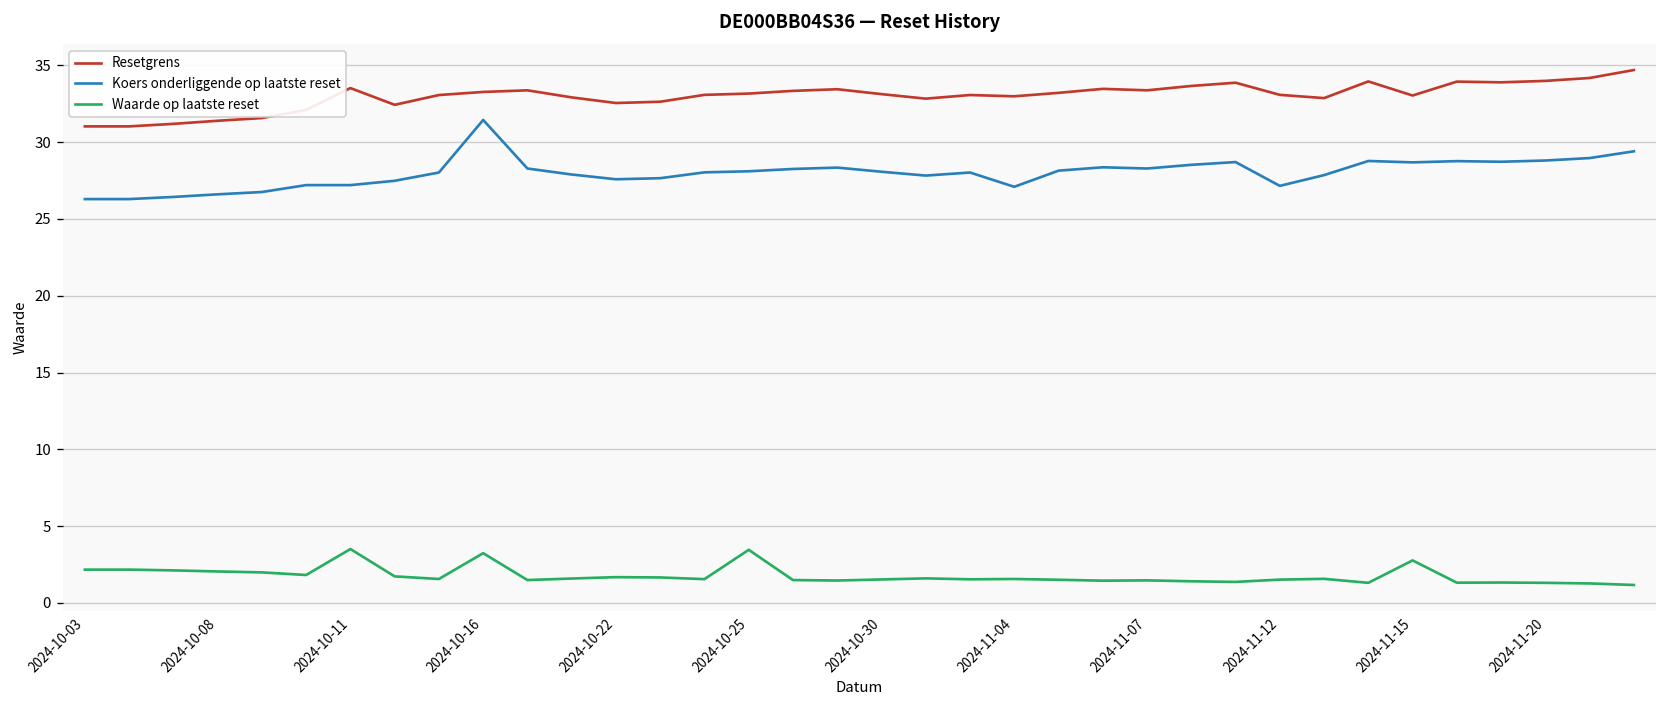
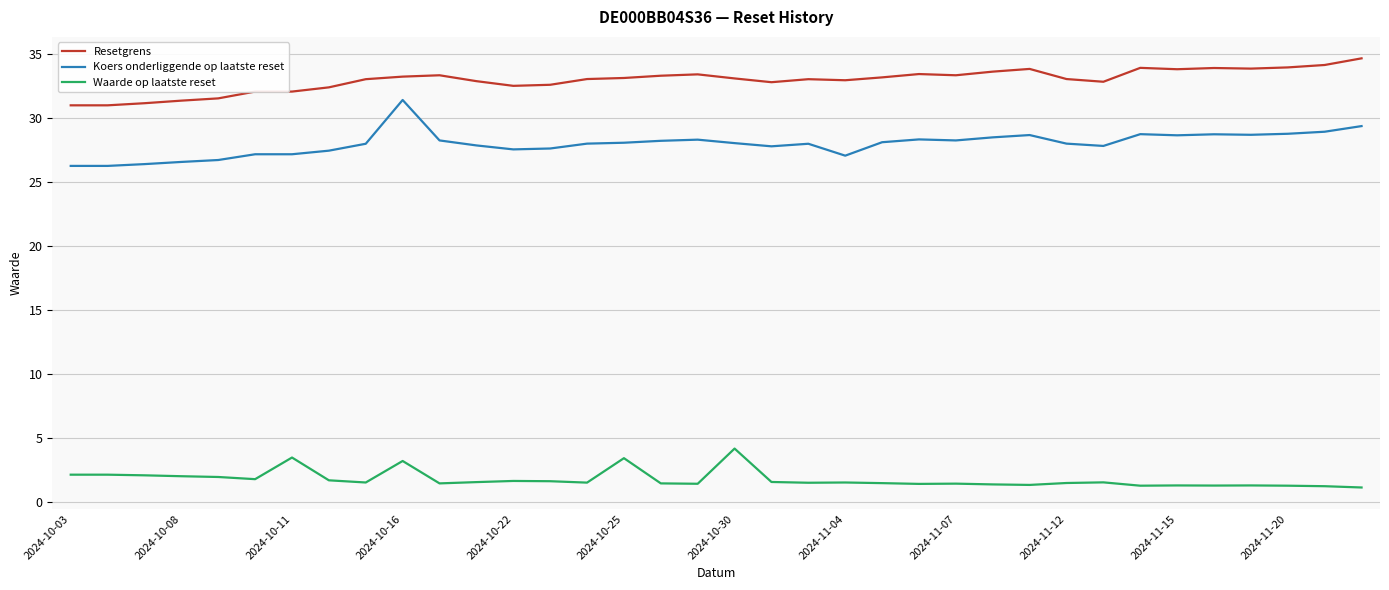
Resetgrens, 2024-10-11: 33.5 -> 32.1
Waarde op laatste reset, 2024-10-30: 1.5 -> 4.2
Koers onderliggende op laatste reset, 2024-11-12: 27.2 -> 28.0
Resetgrens, 2024-11-15: 33.0 -> 33.8
Waarde op laatste reset, 2024-11-15: 2.8 -> 1.3
